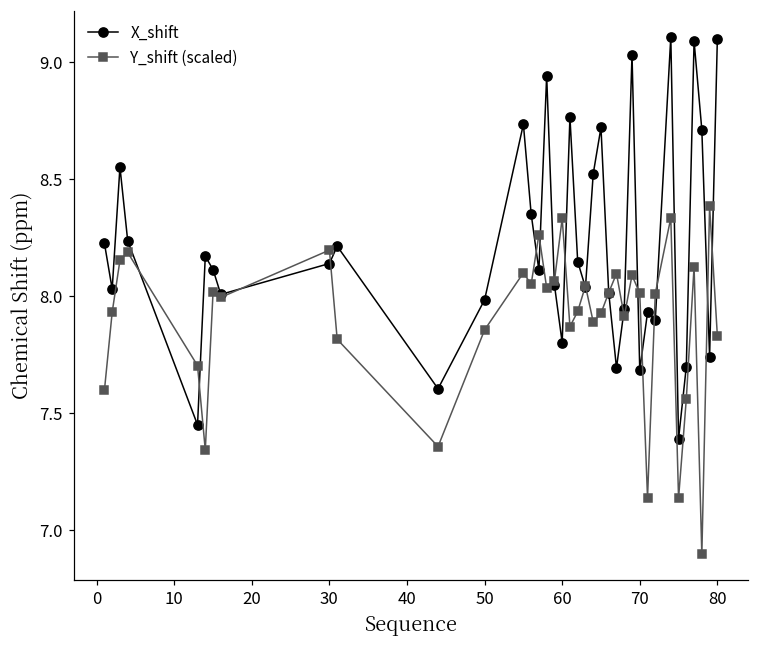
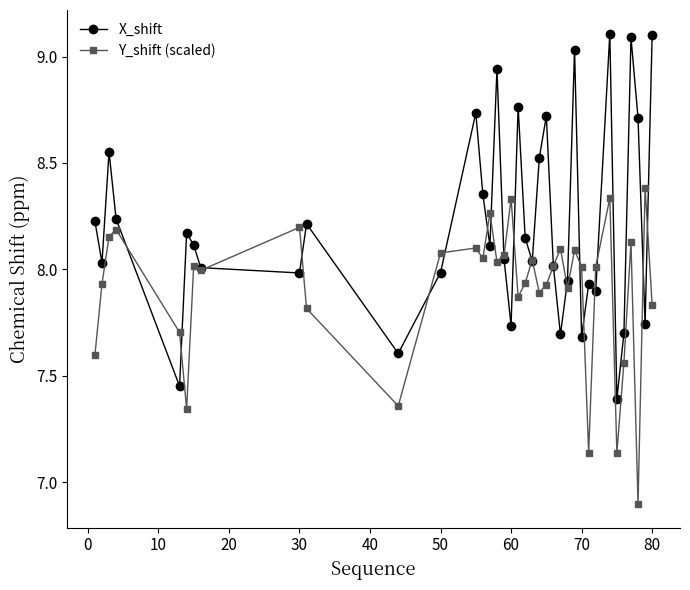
X_shift, 30: 8.14 -> 7.98
Y_shift (scaled), 50: 7.86 -> 8.08
X_shift, 60: 7.80 -> 7.74
